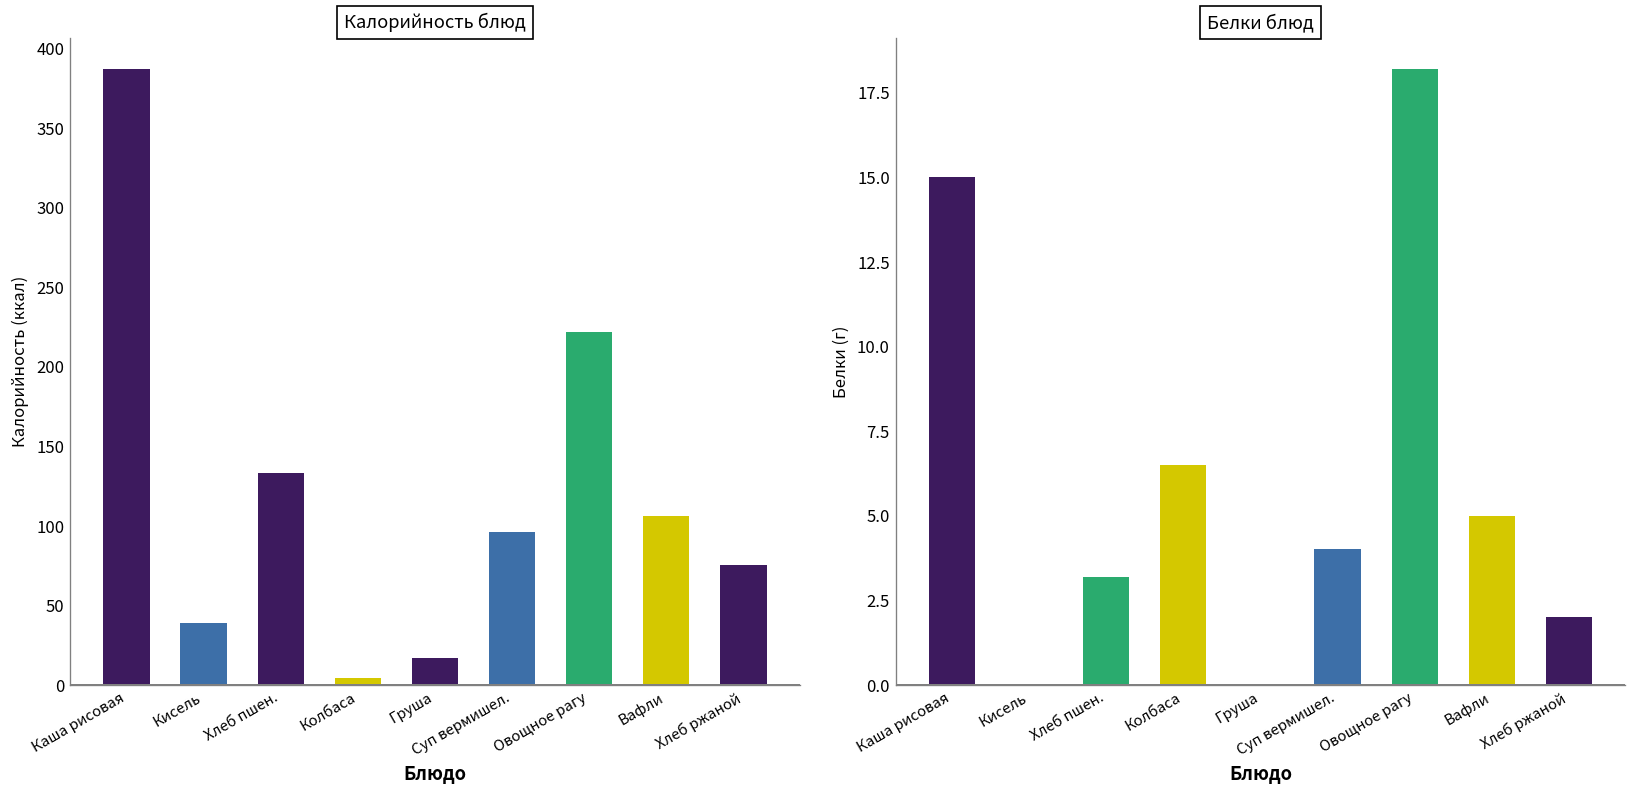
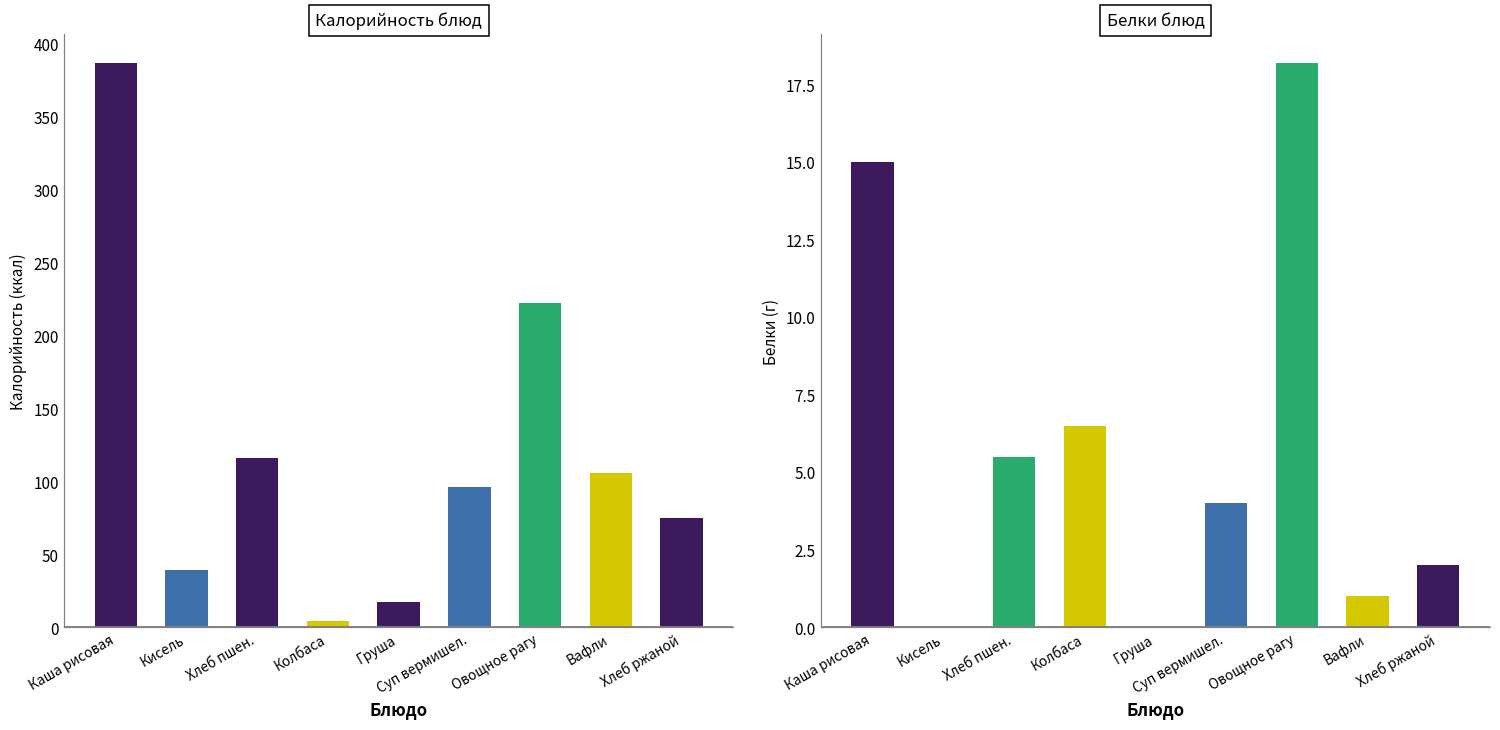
Калорийность блюд, Хлеб пшен.: 133 -> 116
Белки блюд, Хлеб пшен.: 3.2 -> 5.5
Белки блюд, Вафли: 5 -> 1
